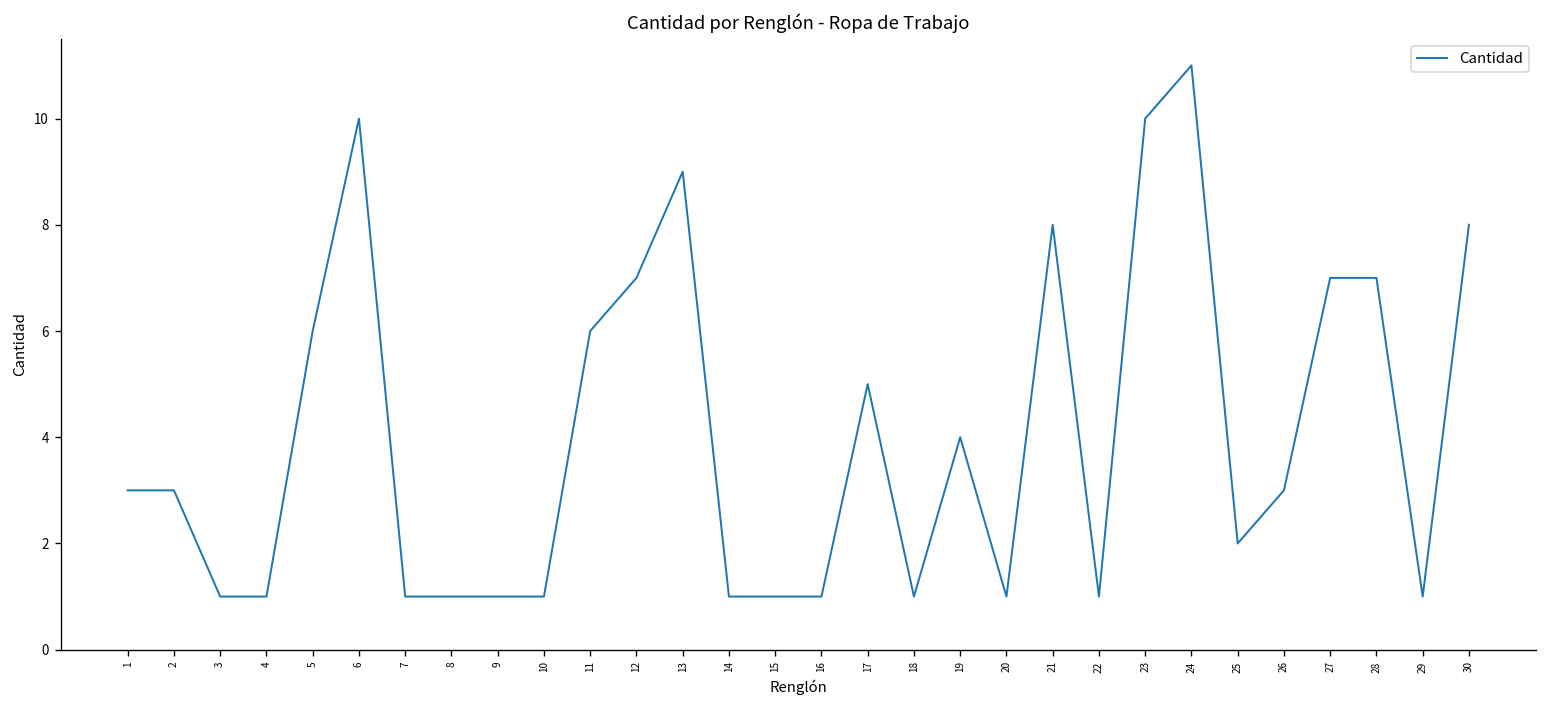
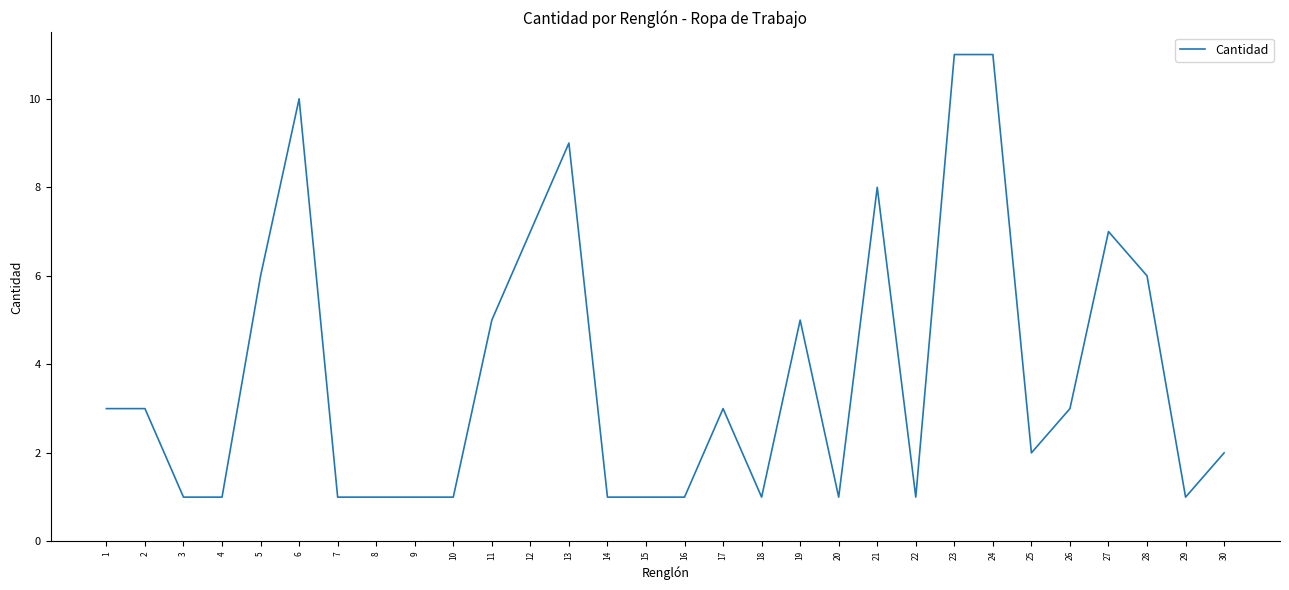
11: 6 -> 5
17: 5 -> 3
19: 4 -> 5
23: 10 -> 11
28: 7 -> 6
30: 8 -> 2
